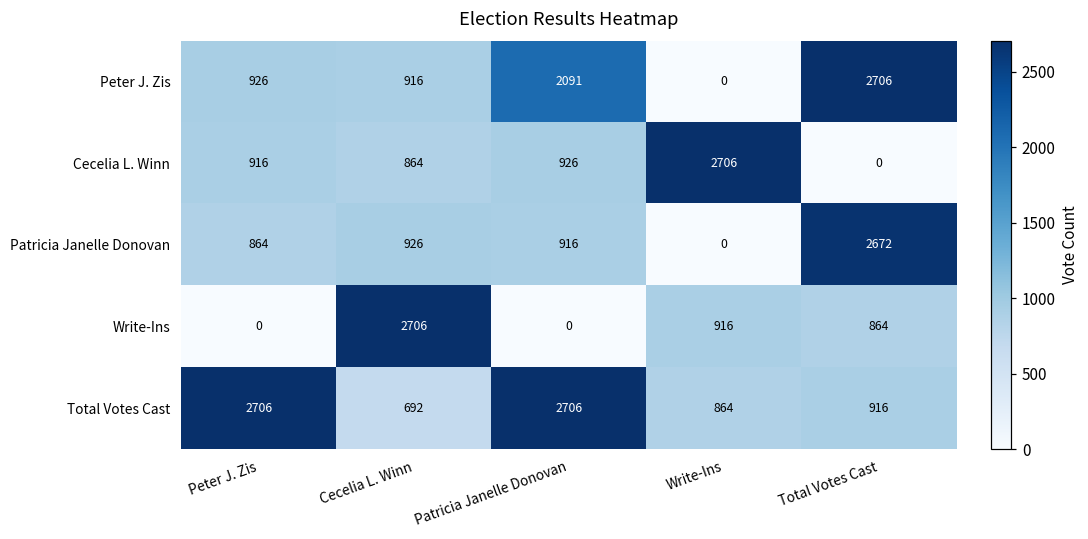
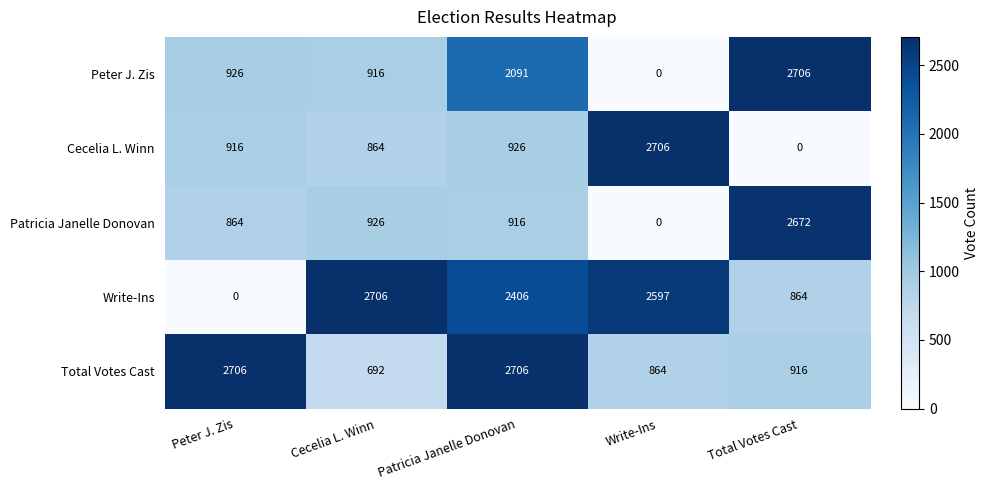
Write-Ins, Patricia Janelle Donovan: 0 -> 2406
Write-Ins, Write-Ins: 916 -> 2597
